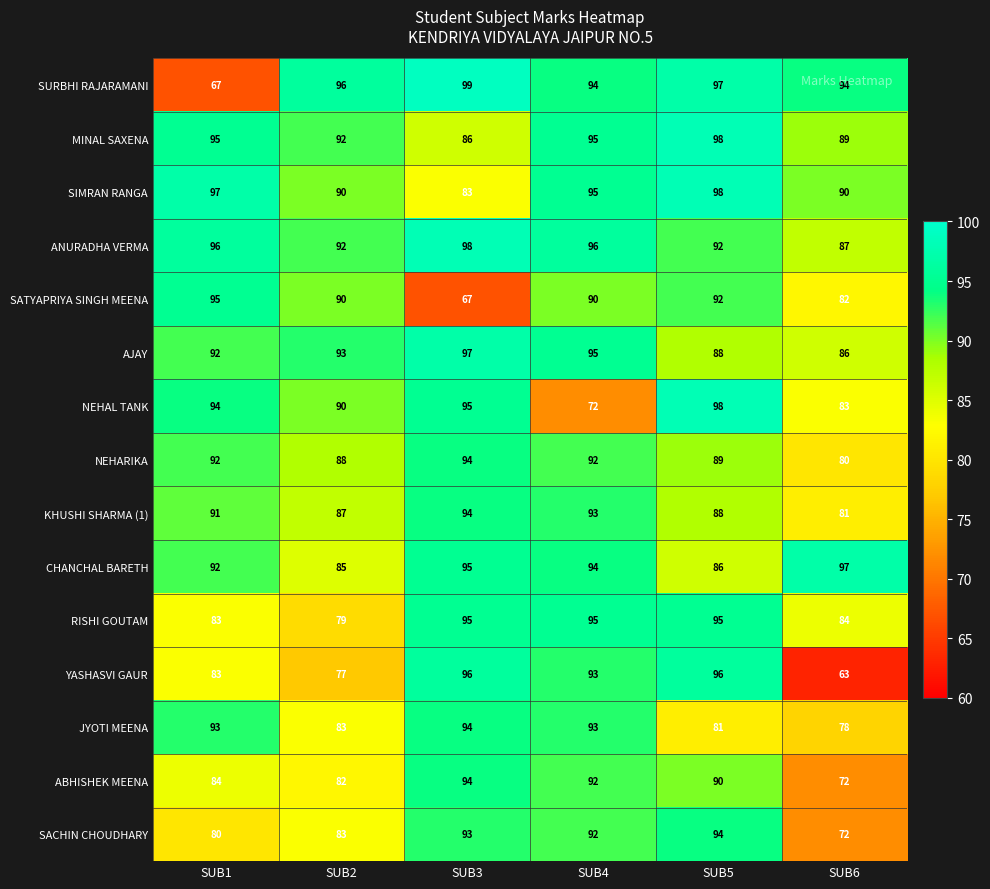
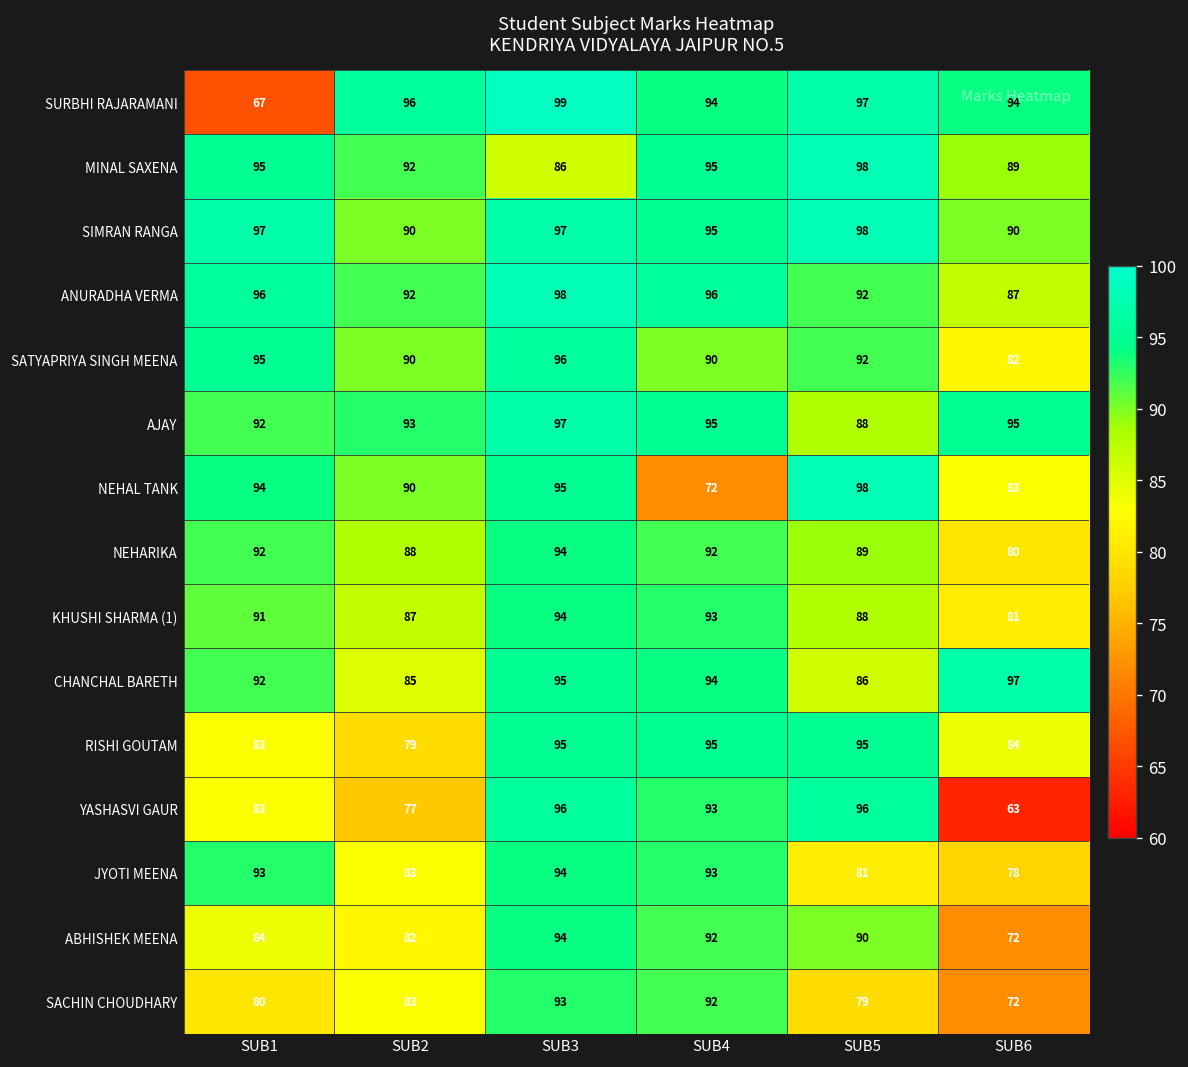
SIMRAN RANGA, SUB3: 83 -> 97
SATYAPRIYA SINGH MEENA, SUB3: 67 -> 96
AJAY, SUB6: 86 -> 95
SACHIN CHOUDHARY, SUB5: 94 -> 79
